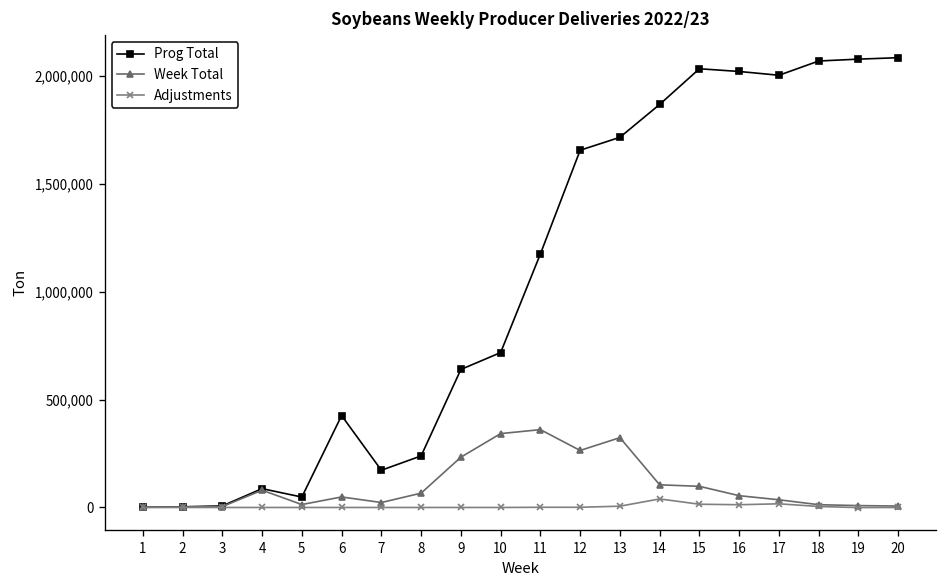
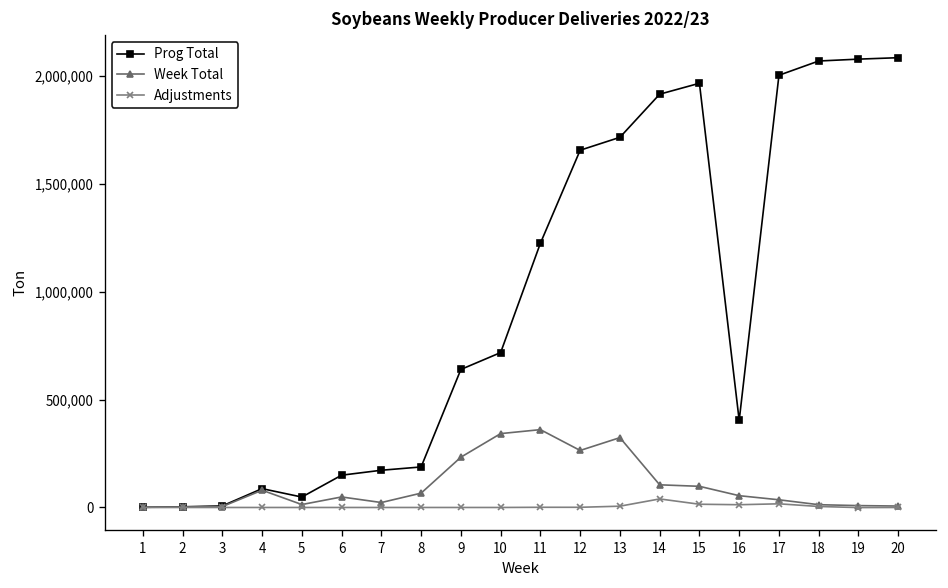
Prog Total, 6: 430,000 -> 150,000
Prog Total, 8: 240,000 -> 190,000
Prog Total, 11: 1,180,000 -> 1,230,000
Prog Total, 14: 1,870,000 -> 1,920,000
Prog Total, 15: 2,030,000 -> 1,970,000
Prog Total, 16: 2,020,000 -> 400,000
